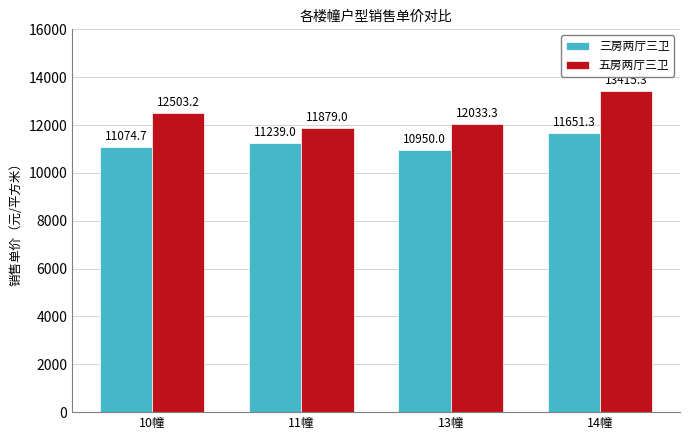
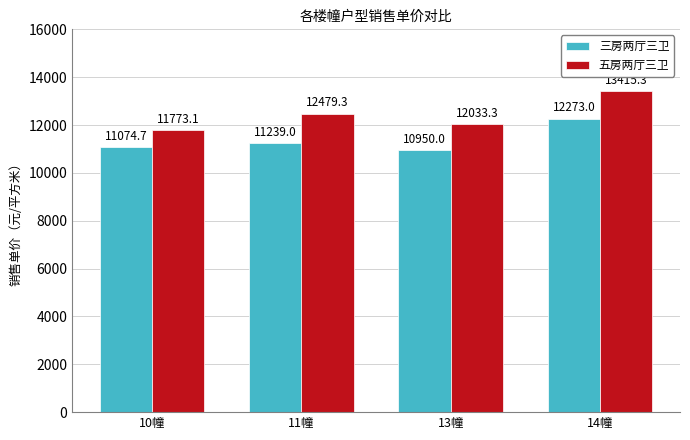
五房两厅三卫, 10幢: 12503.2 -> 11773.1
五房两厅三卫, 11幢: 11879.0 -> 12479.3
三房两厅三卫, 14幢: 11651.3 -> 12273.0
